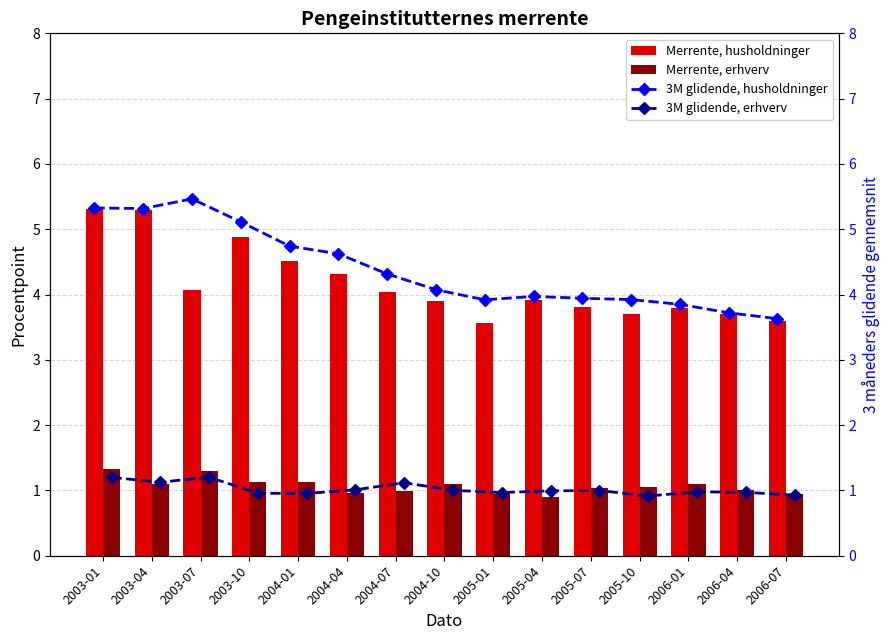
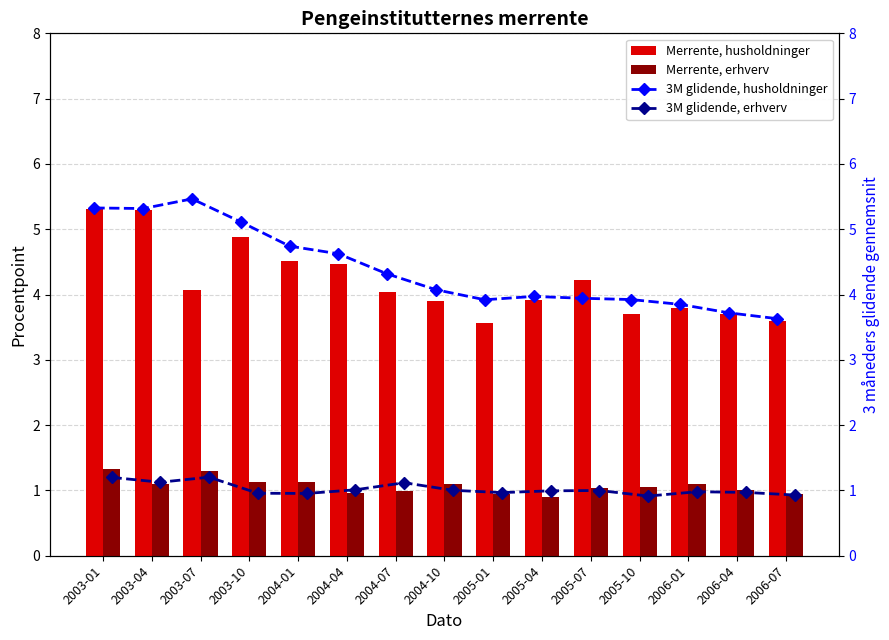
Merrente, husholdninger, 2004-04: 4.3 -> 4.5
Merrente, husholdninger, 2005-07: 3.8 -> 4.2
